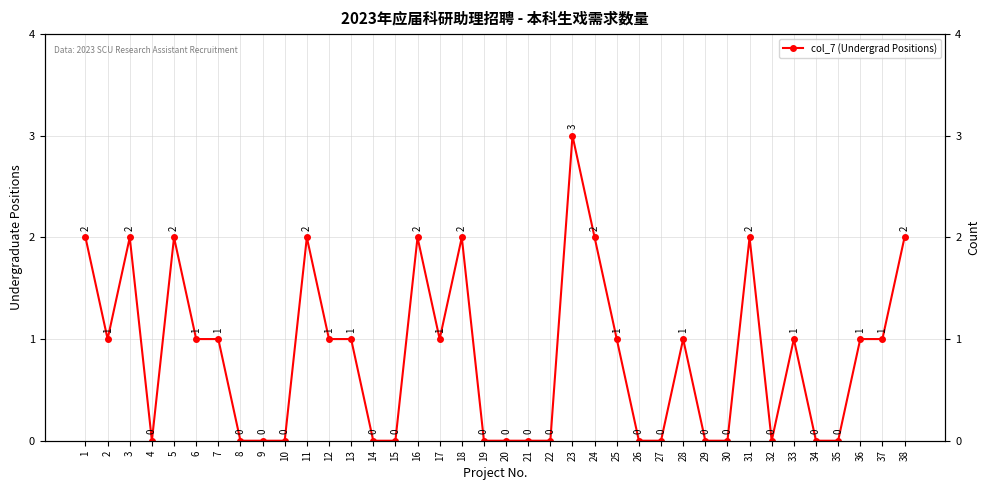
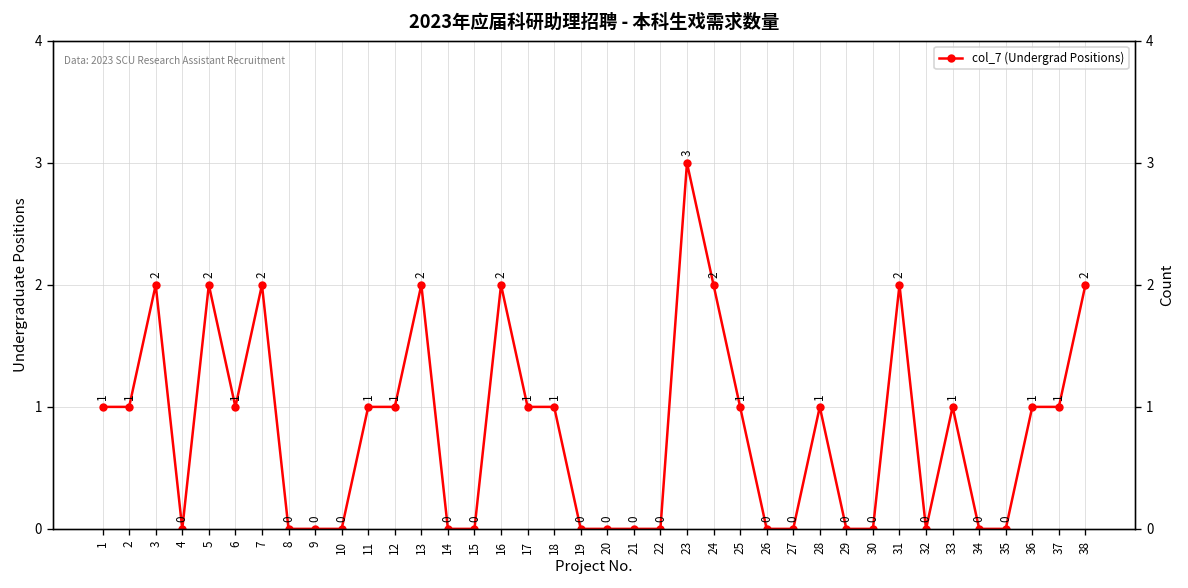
1: 2 -> 1
7: 1 -> 2
11: 2 -> 1
13: 1 -> 2
18: 2 -> 1
